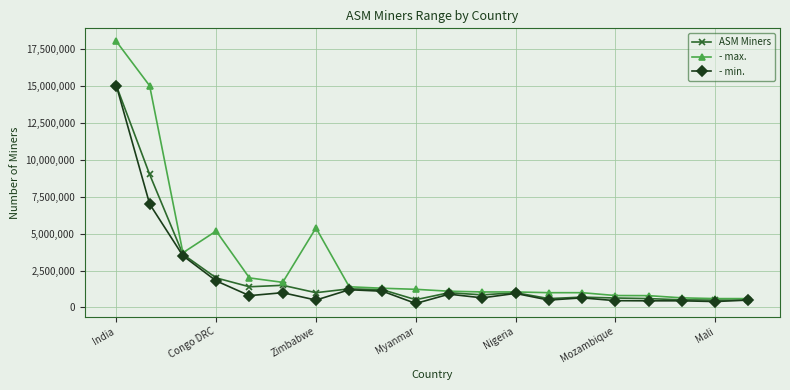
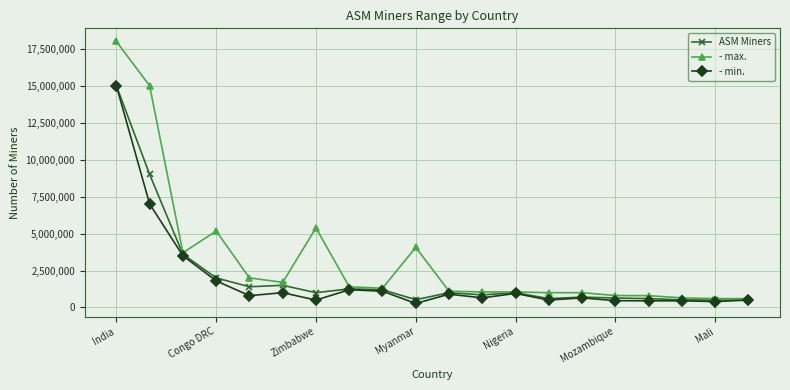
- max., Myanmar: 1,200,000 -> 4,100,000
